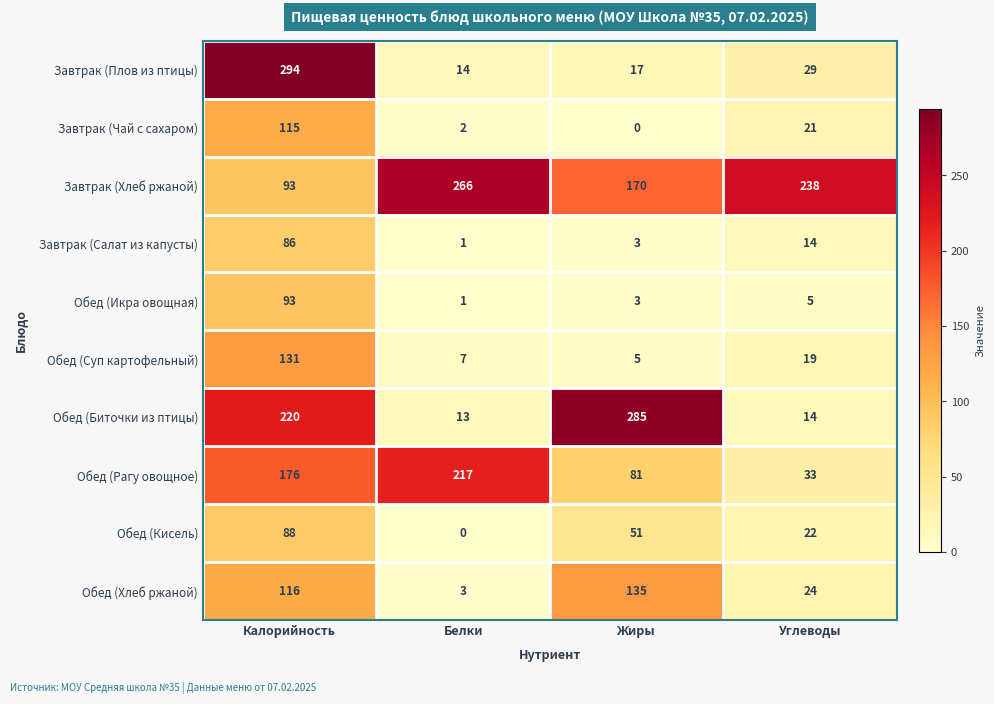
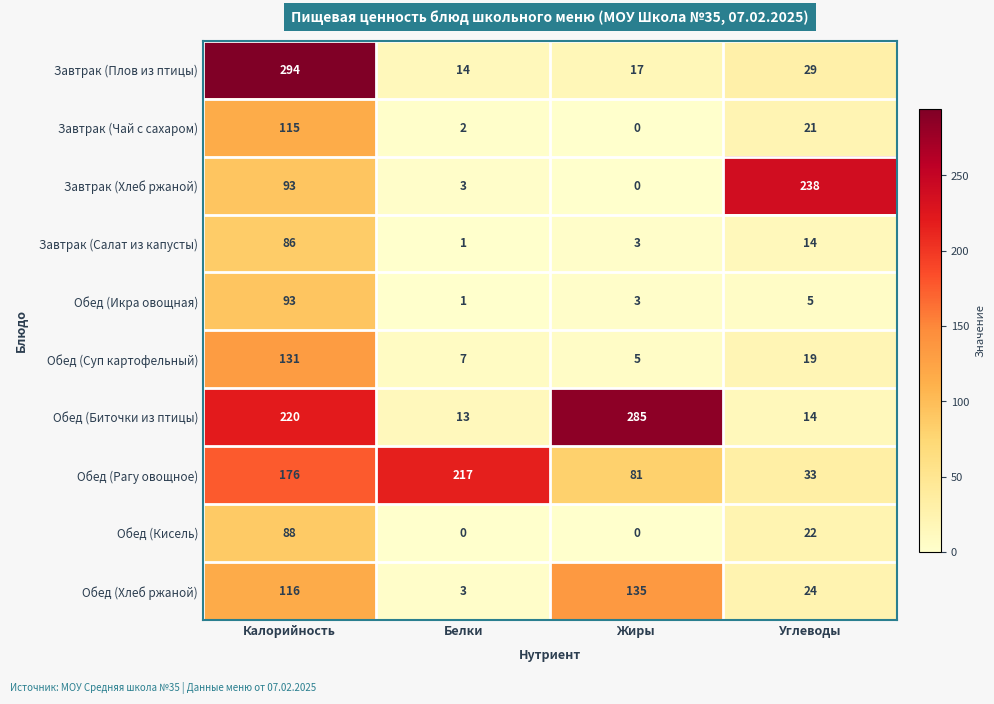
Завтрак (Хлеб ржаной), Белки: 266 -> 3
Завтрак (Хлеб ржаной), Жиры: 170 -> 0
Обед (Кисель), Жиры: 51 -> 0
